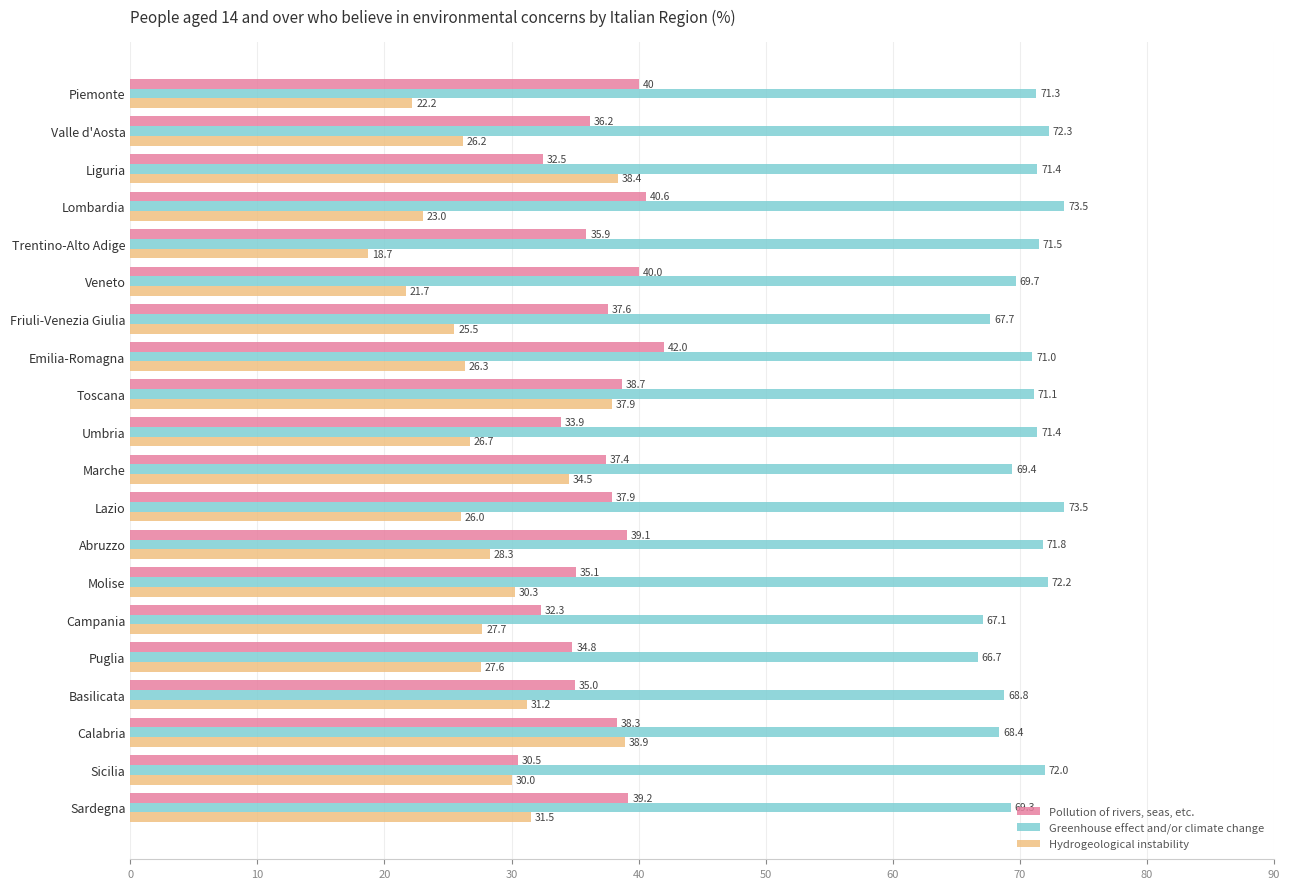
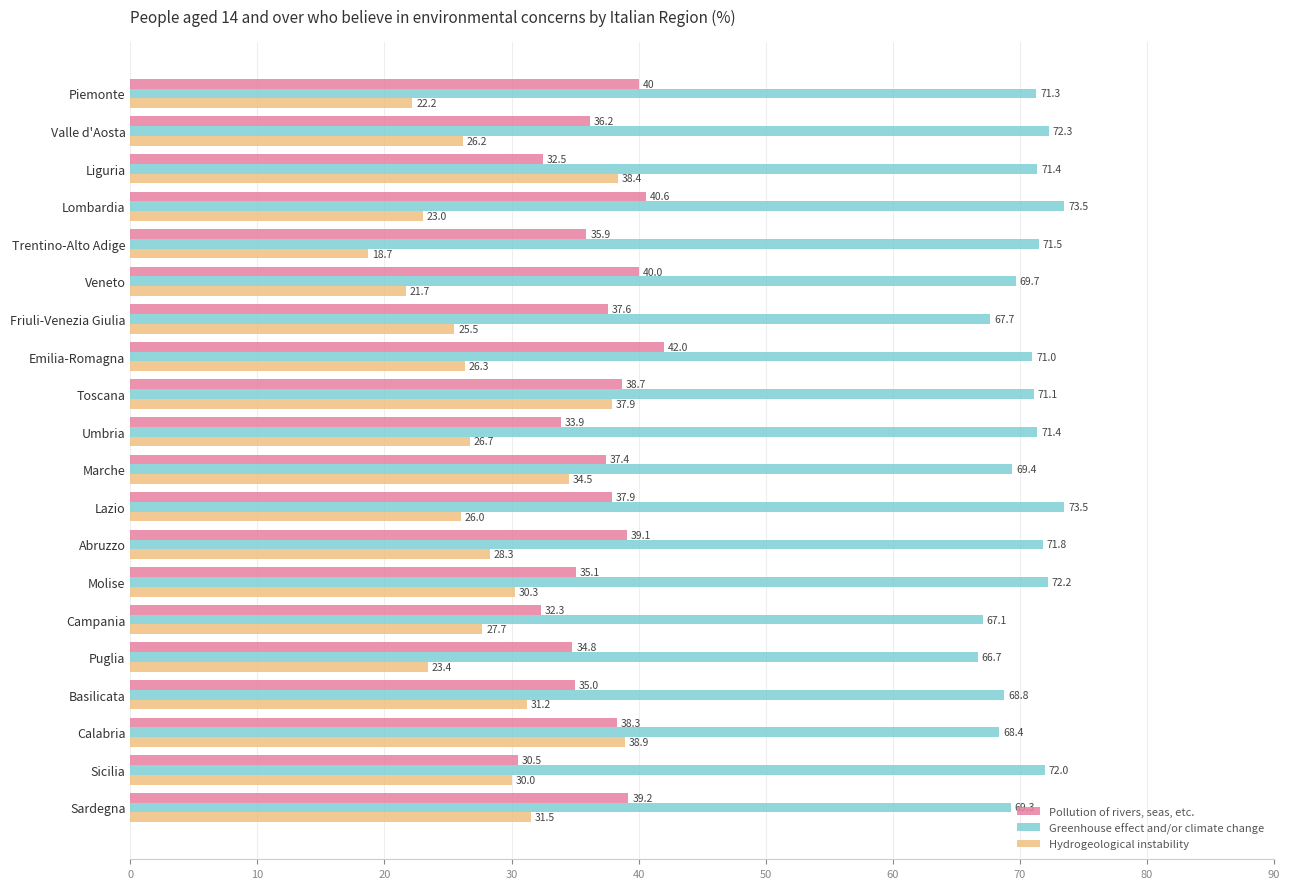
Hydrogeological instability, Puglia: 27.6 -> 23.4
